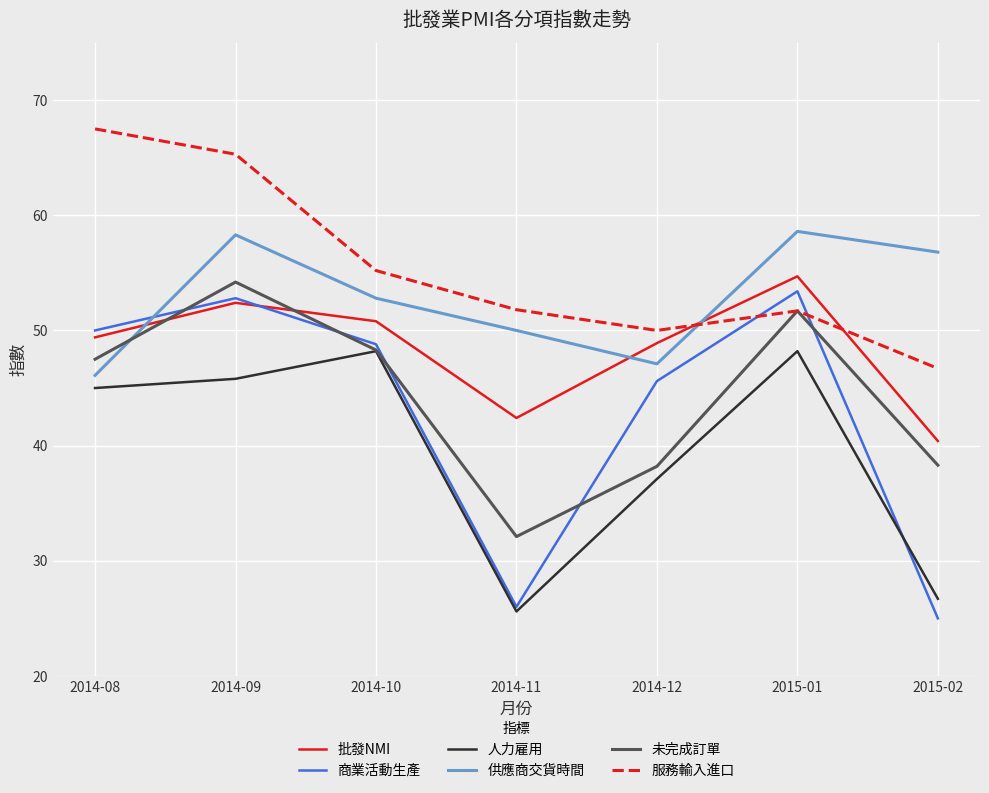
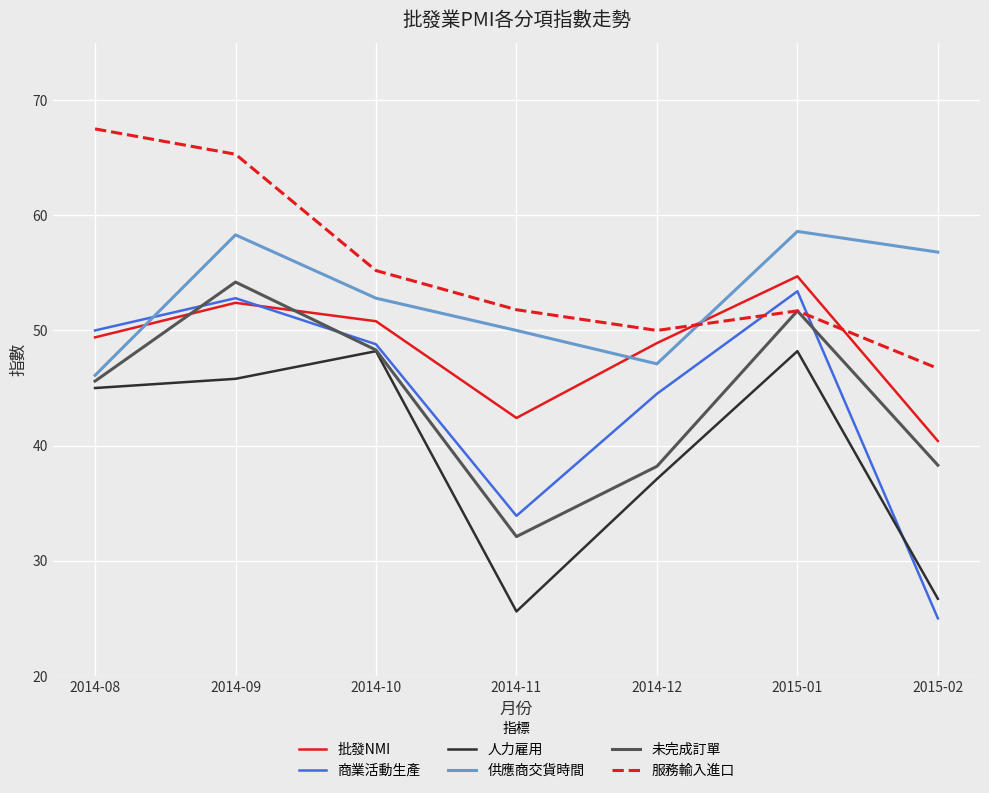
未完成訂單, 2014-08: 47.5 -> 45.6
商業活動生產, 2014-11: 26.0 -> 33.9
商業活動生產, 2014-12: 45.6 -> 44.5
